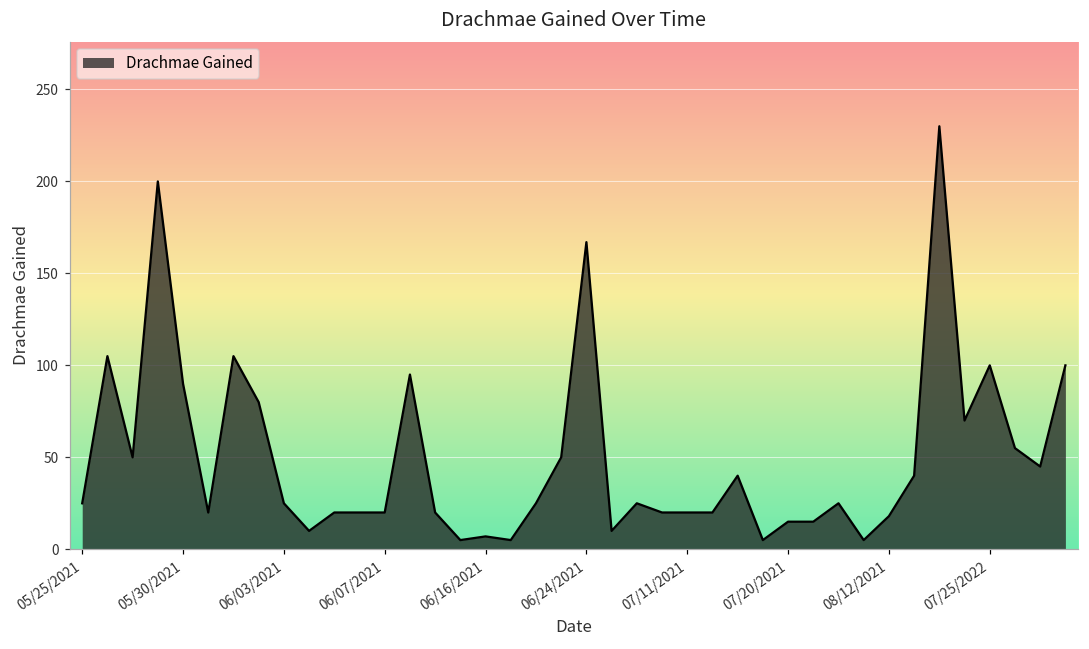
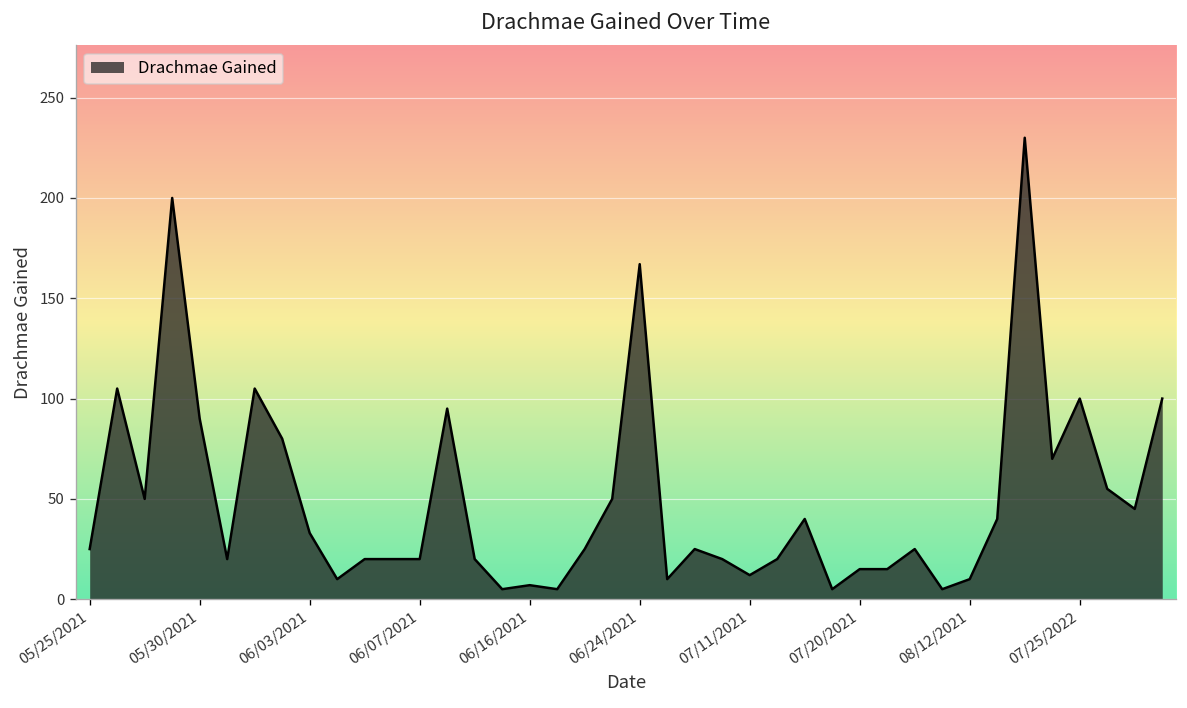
06/03/2021: 25 -> 33
07/11/2021: 20 -> 12
08/12/2021: 18 -> 10
